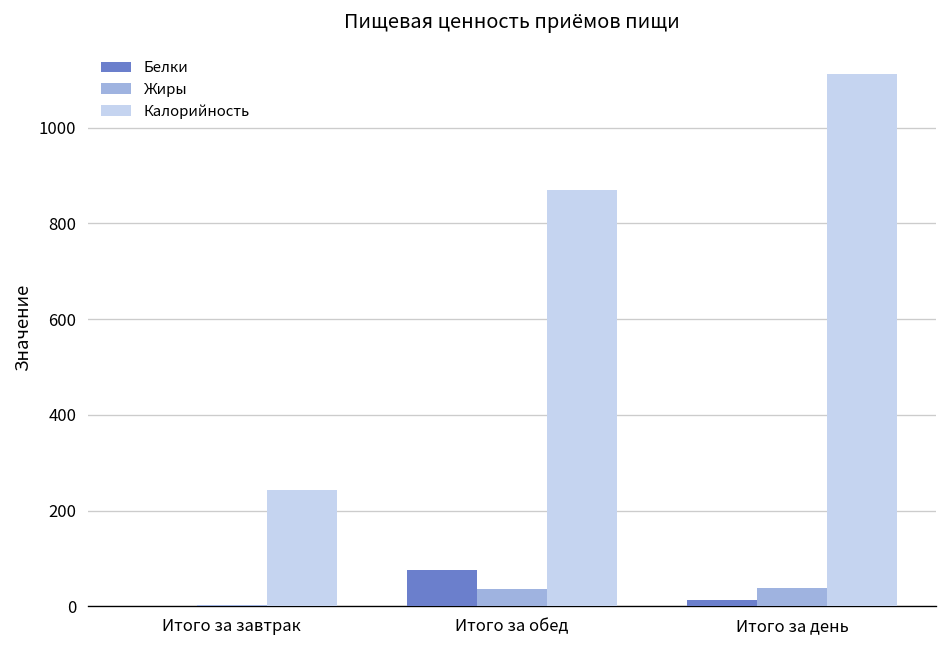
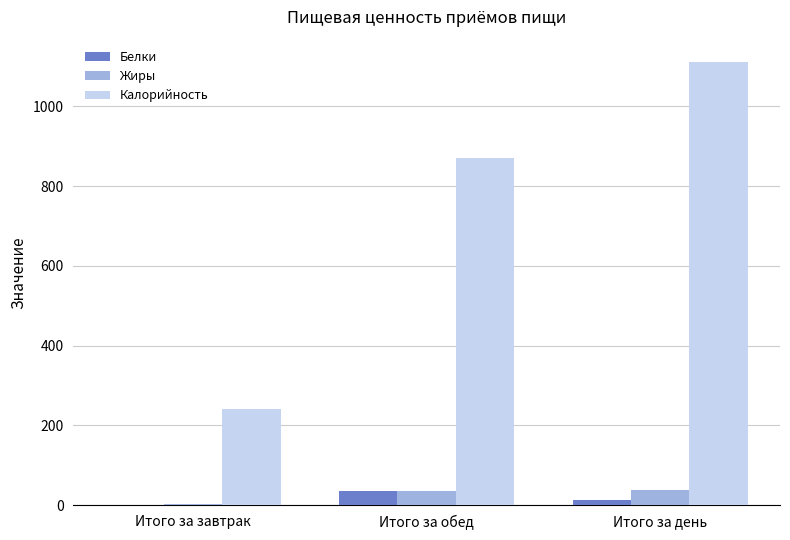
Белки, Итого за обед: 80 -> 30
